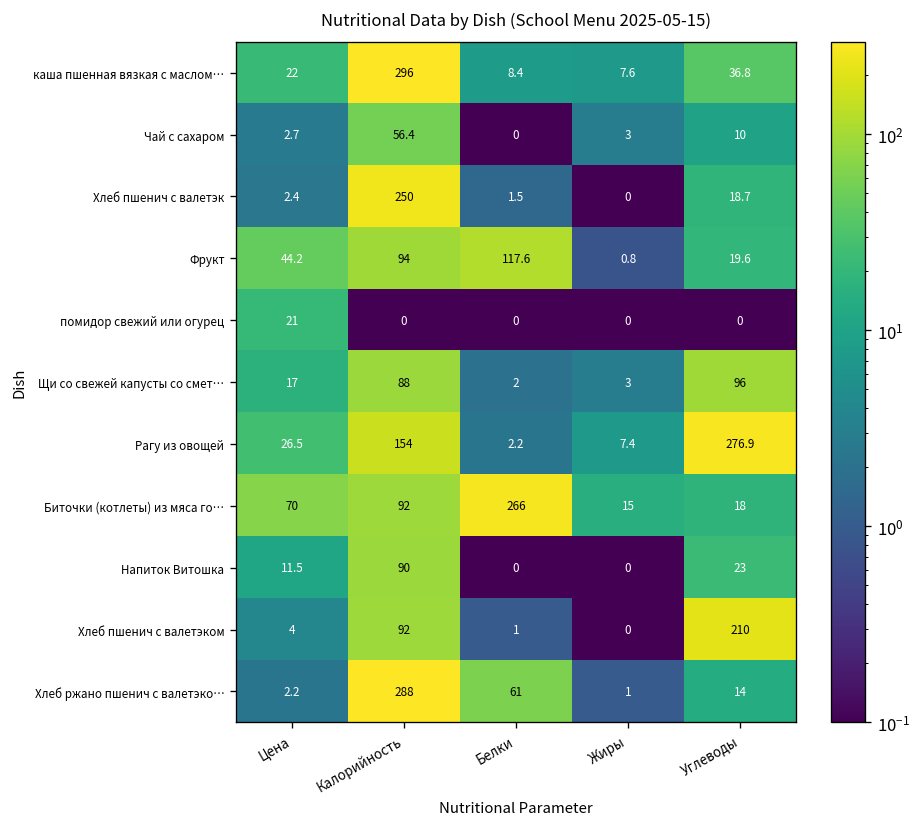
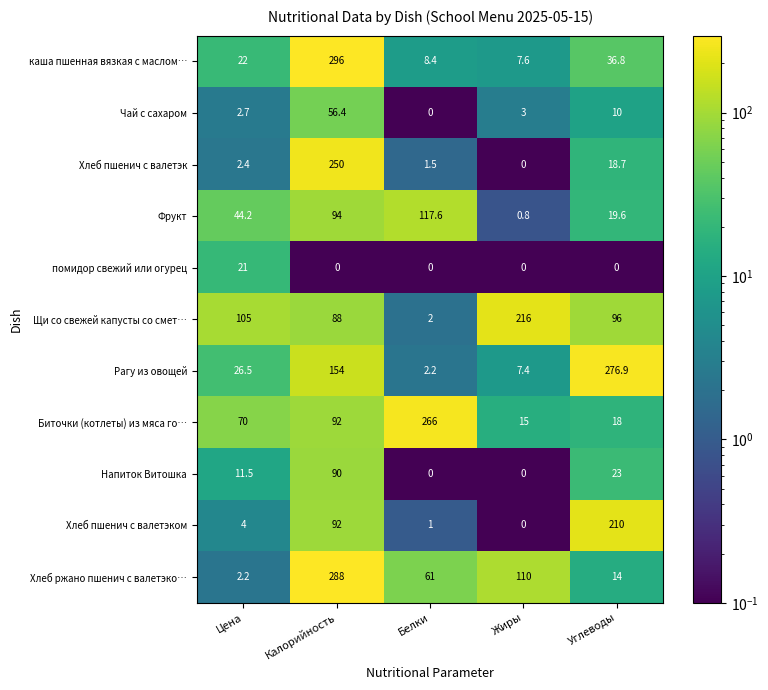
Щи со свежей капусты со смет…, Цена: 17 -> 105
Щи со свежей капусты со смет…, Жиры: 3 -> 216
Хлеб ржано пшенич с валетэко…, Жиры: 1 -> 110
